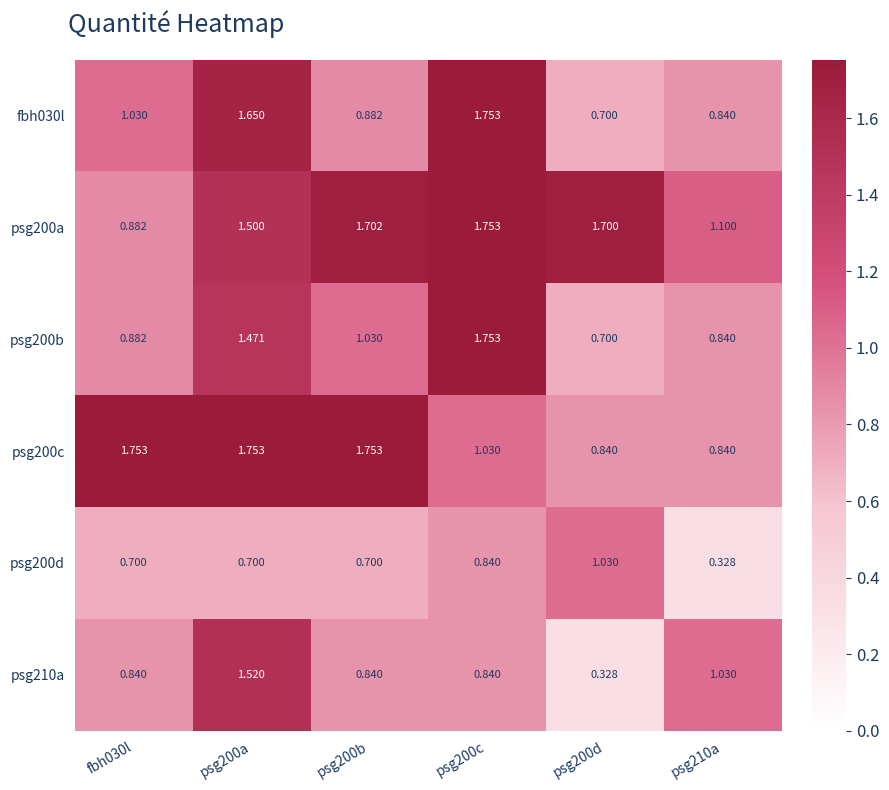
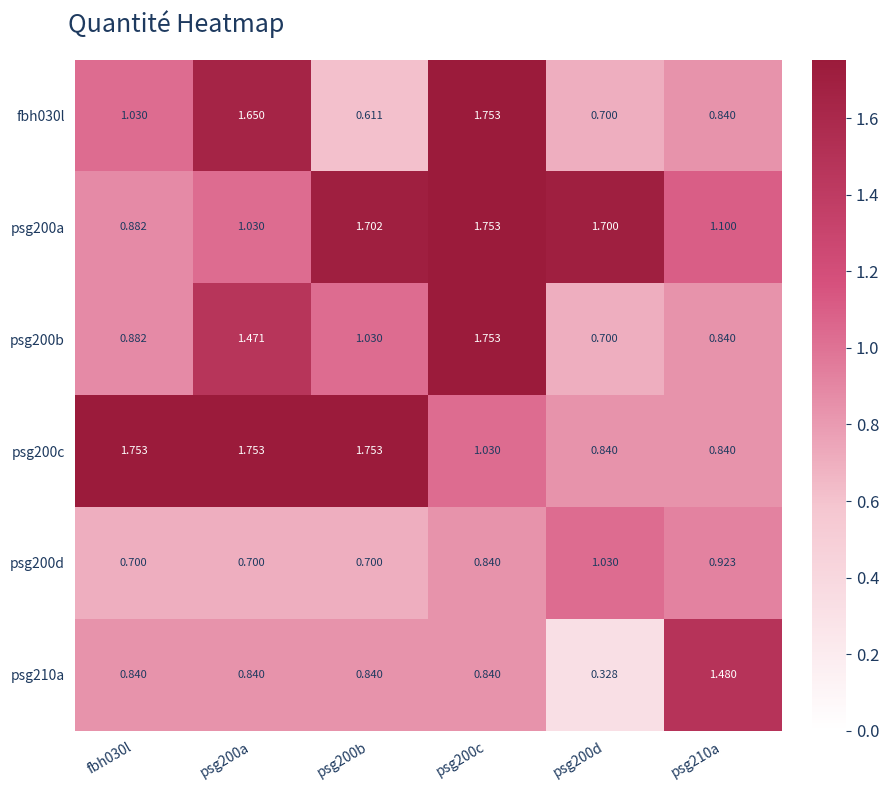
fbh030l, psg200b: 0.882 -> 0.611
psg200a, psg200a: 1.500 -> 1.030
psg200d, psg210a: 0.328 -> 0.923
psg210a, psg200a: 1.520 -> 0.840
psg210a, psg210a: 1.030 -> 1.480
